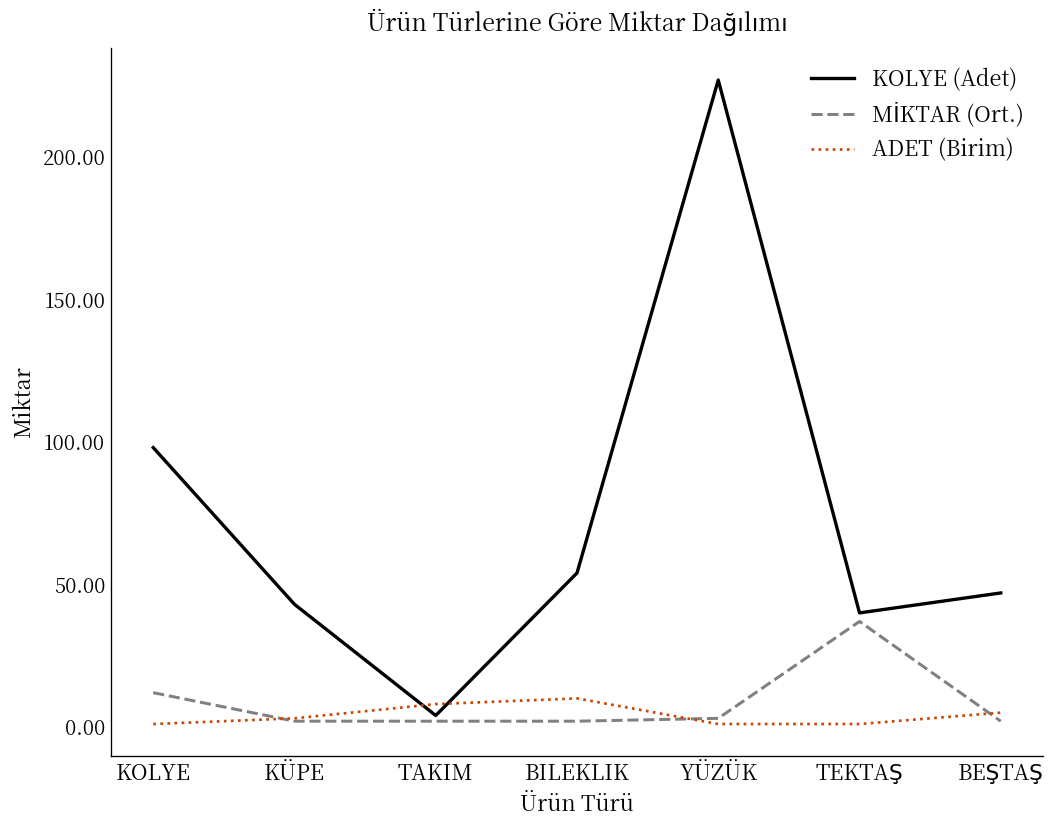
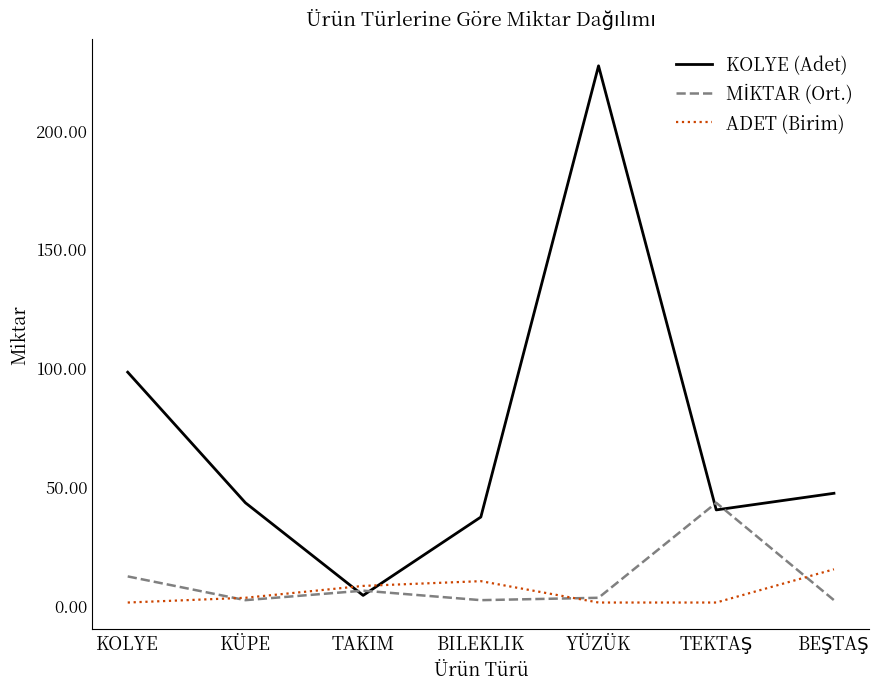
MİKTAR (Ort.), TAKIM: 2 -> 6
KOLYE (Adet), BILEKLIK: 54 -> 37
MİKTAR (Ort.), TEKTAŞ: 37 -> 43
ADET (Birim), BEŞTAŞ: 5 -> 15
